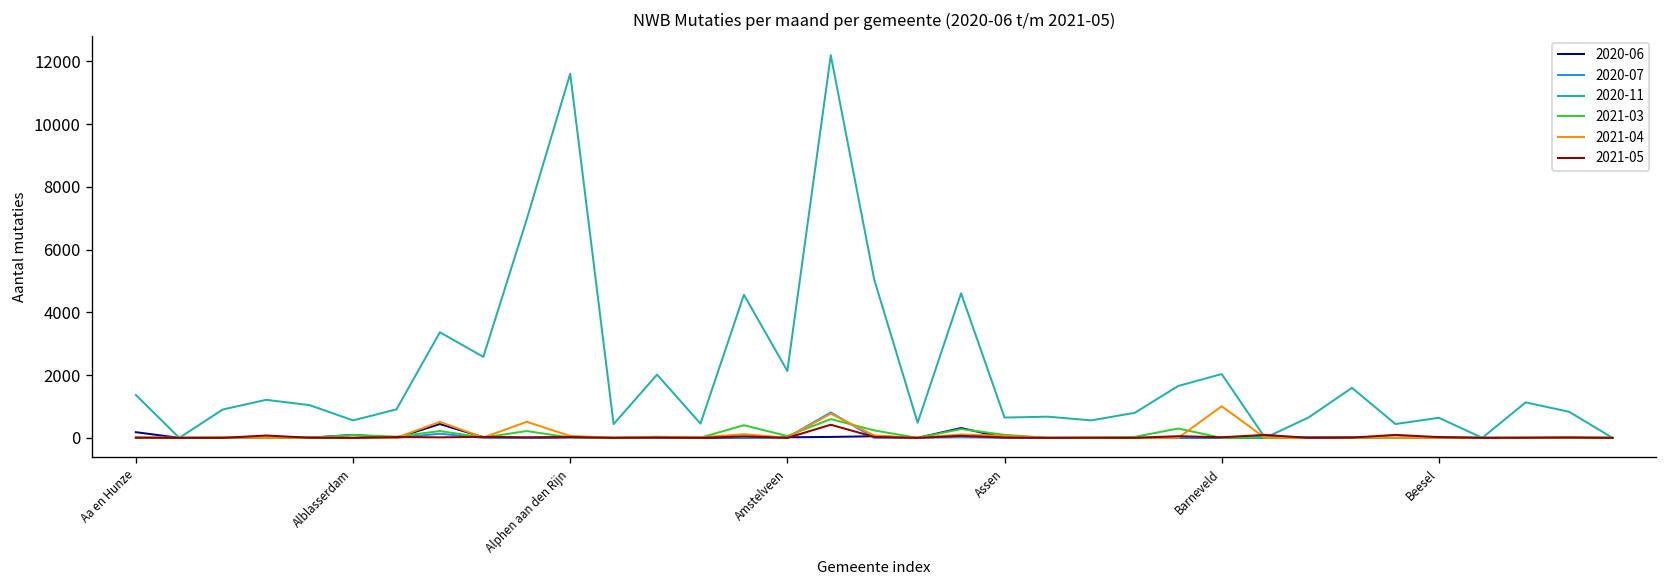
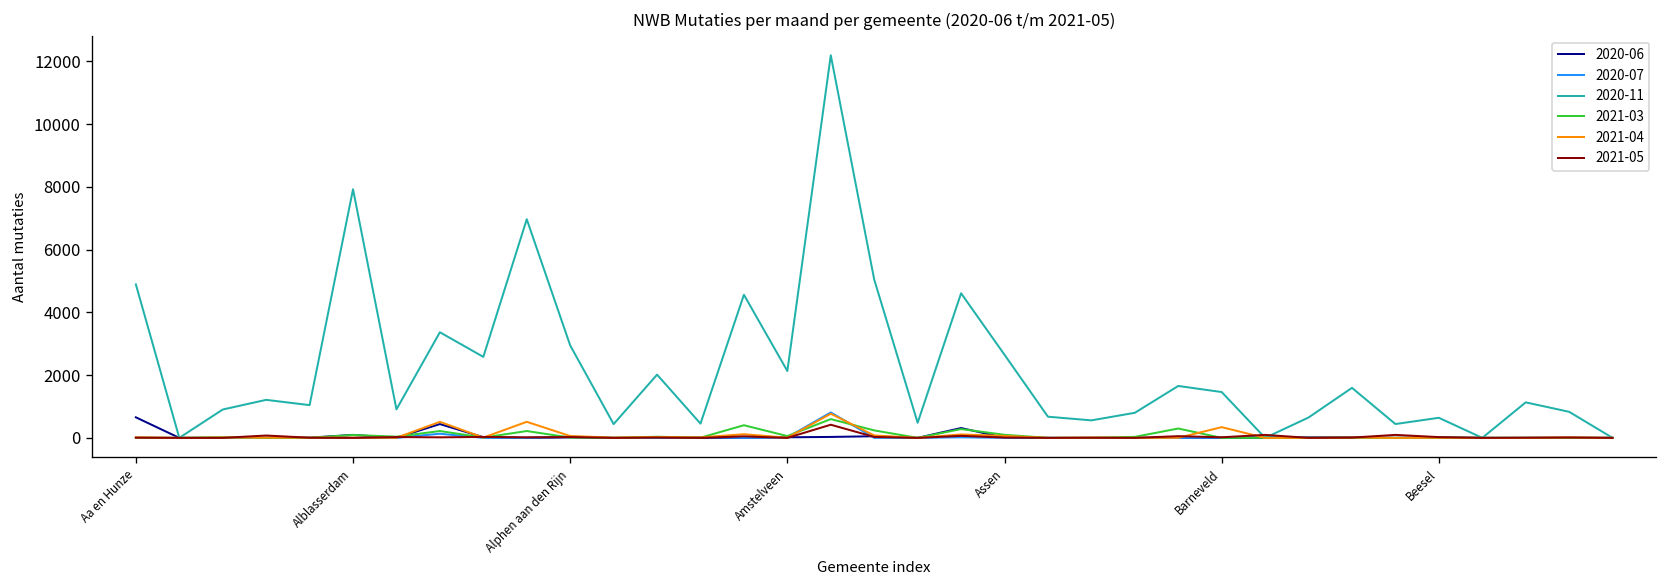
2020-06, Aa en Hunze: 200 -> 700
2020-11, Aa en Hunze: 1400 -> 4900
2020-11, Alblasserdam: 600 -> 7900
2020-11, Alphen aan den Rijn: 11600 -> 2900
2020-11, Assen: 600 -> 2600
2020-11, Barneveld: 2000 -> 1500
2021-04, Barneveld: 1000 -> 300
